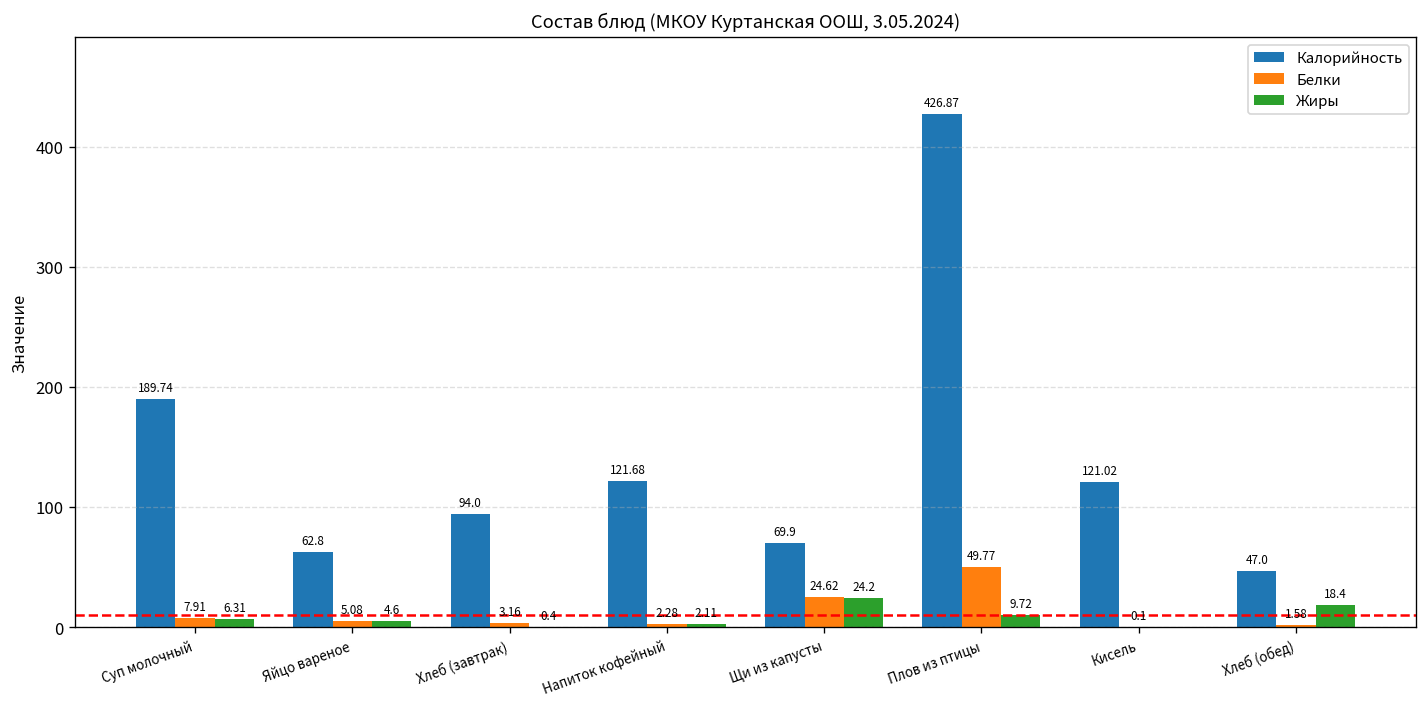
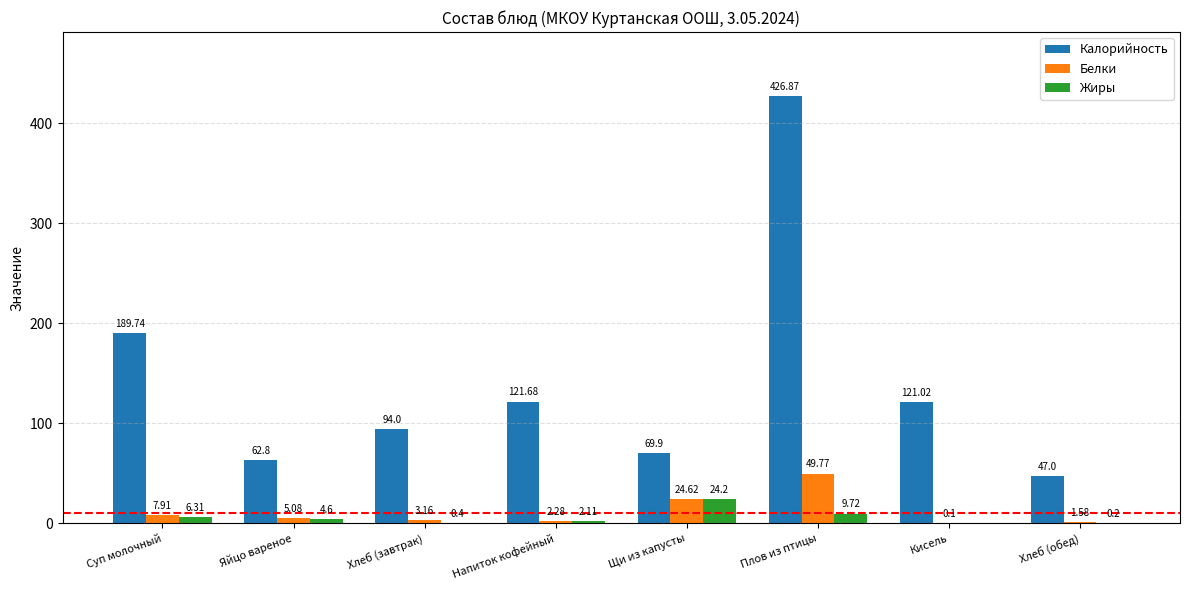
Жиры, Хлеб (обед): 18.4 -> 0.2
